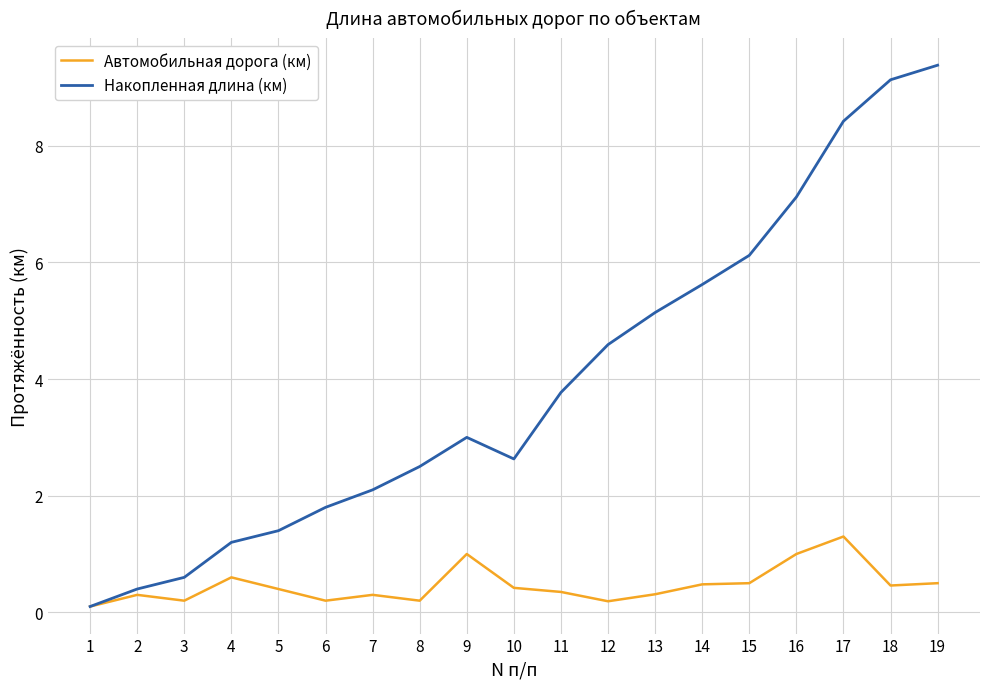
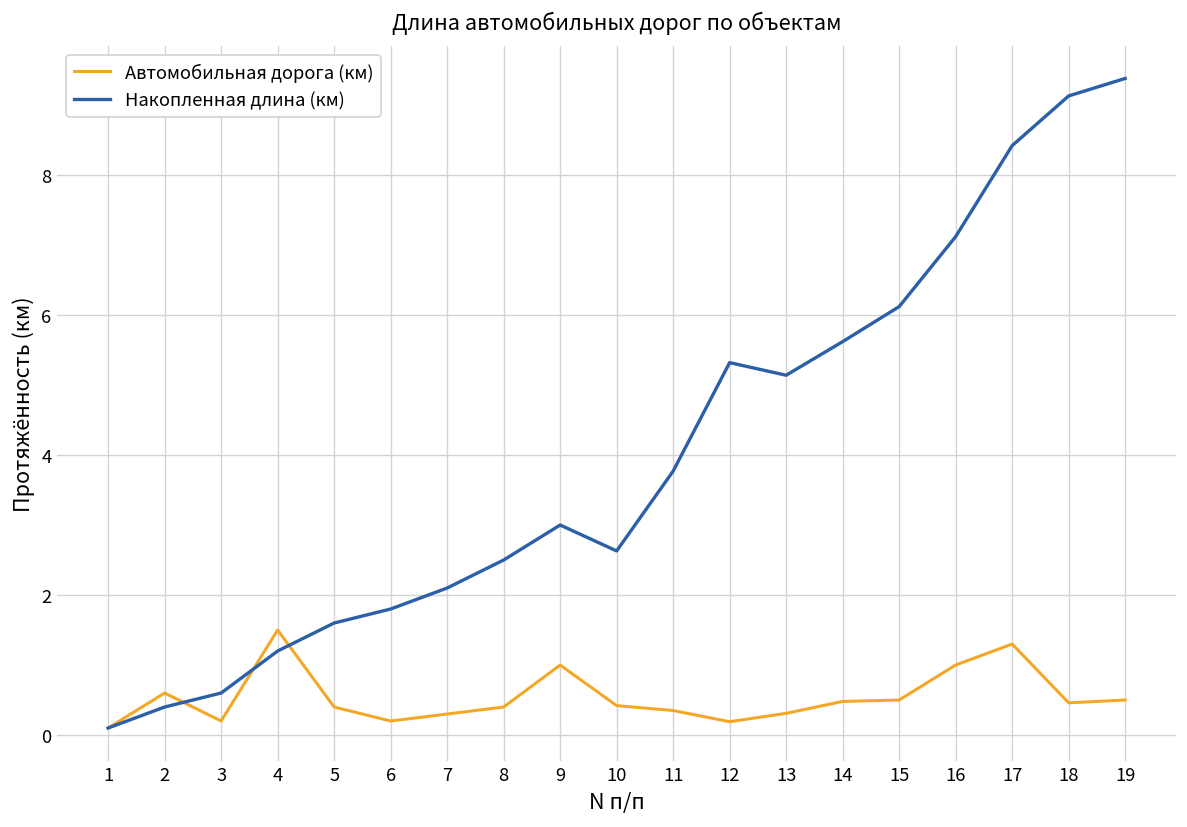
Автомобильная дорога (км), 2: 0.3 -> 0.6
Автомобильная дорога (км), 4: 0.6 -> 1.5
Накопленная длина (км), 5: 1.4 -> 1.6
Автомобильная дорога (км), 8: 0.2 -> 0.4
Накопленная длина (км), 12: 4.6 -> 5.3
